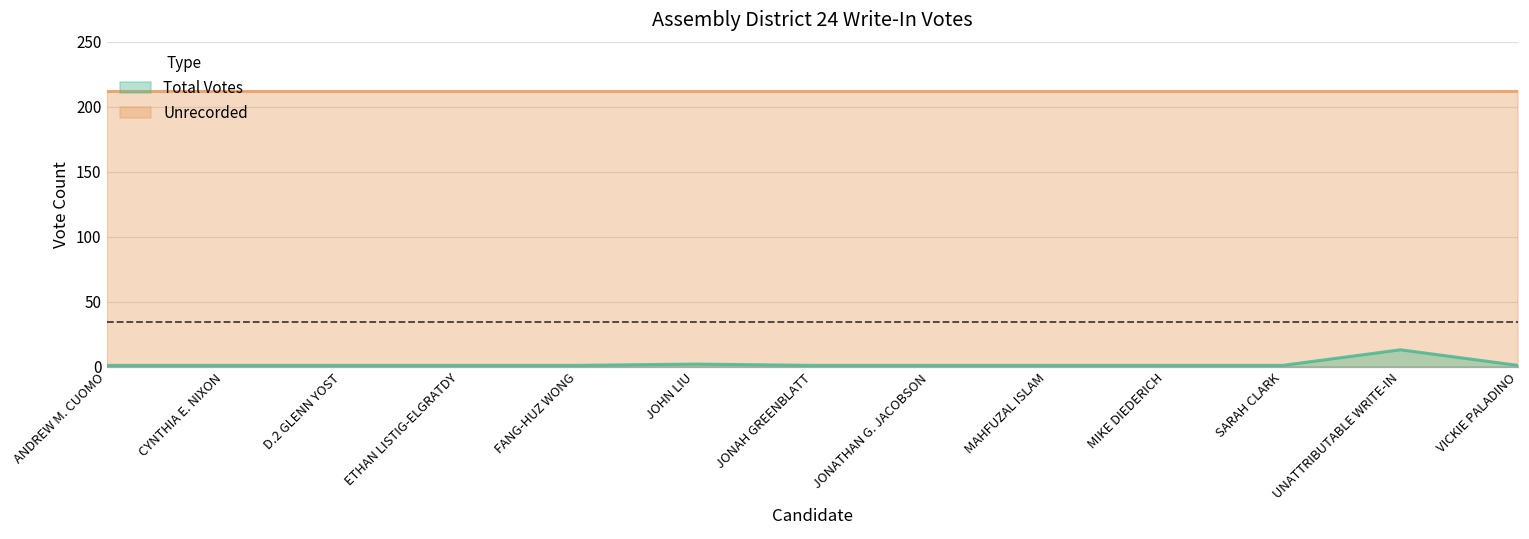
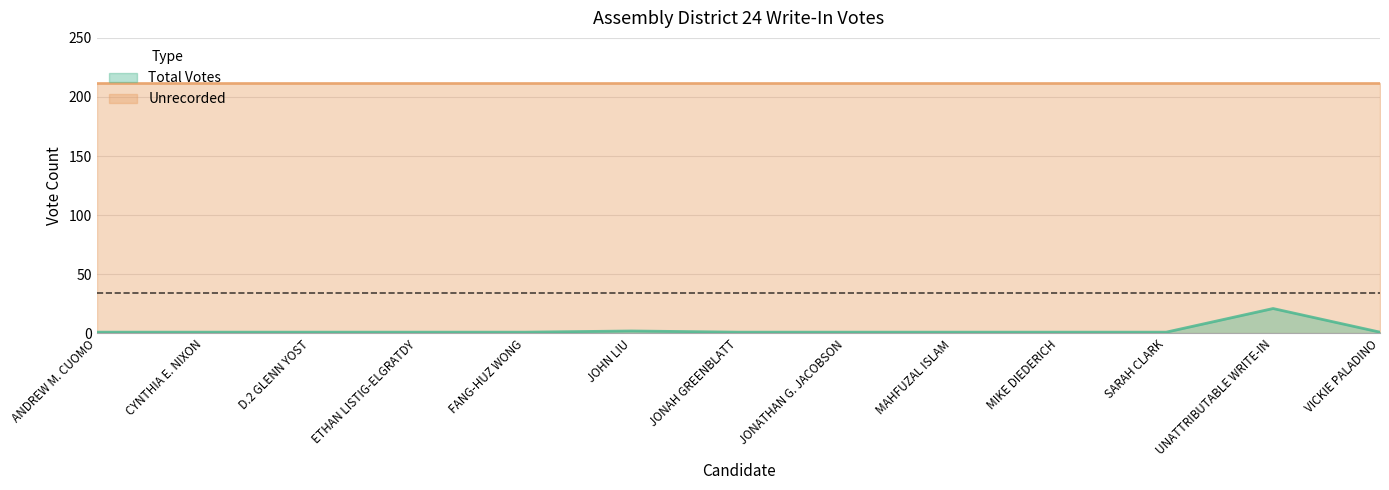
Total Votes, UNATTRIBUTABLE WRITE-IN: 13 -> 21
